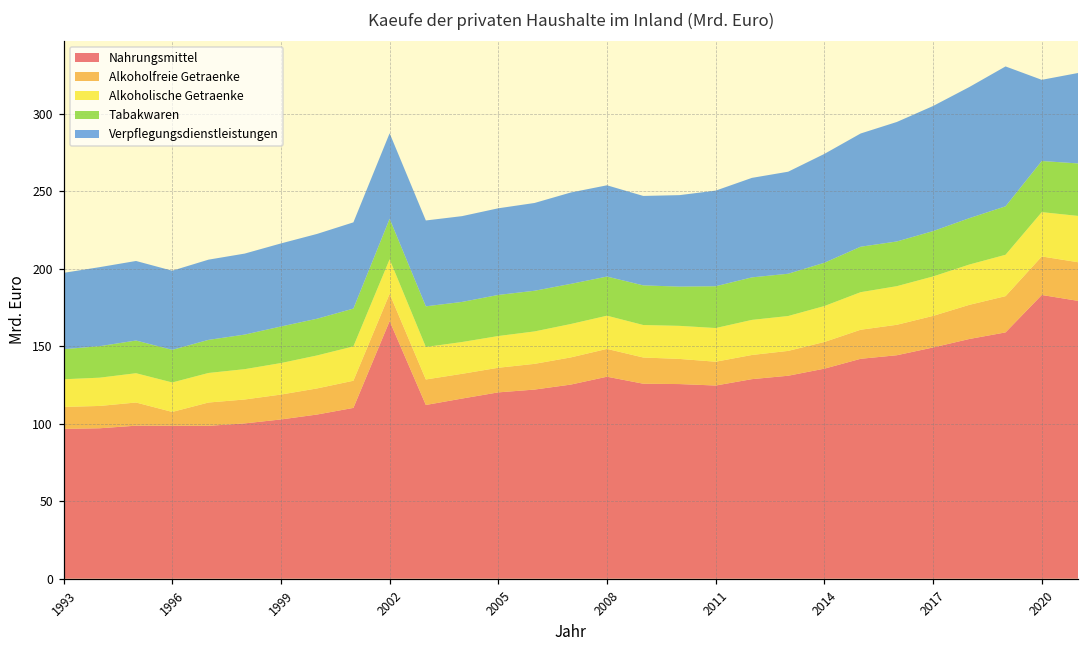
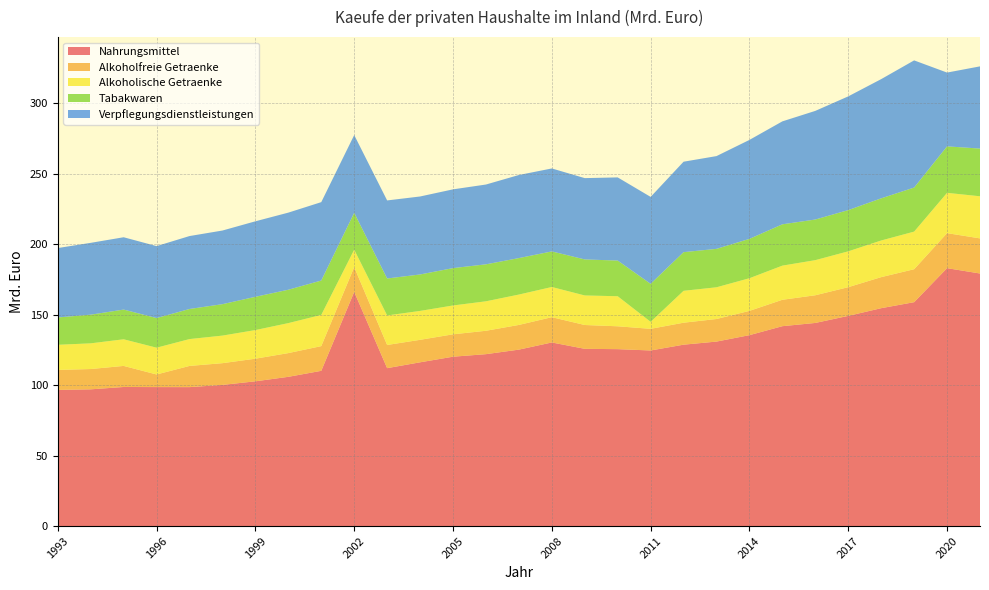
Alkoholische Getraenke, 2002: 22 -> 12
Alkoholische Getraenke, 2011: 22 -> 5
